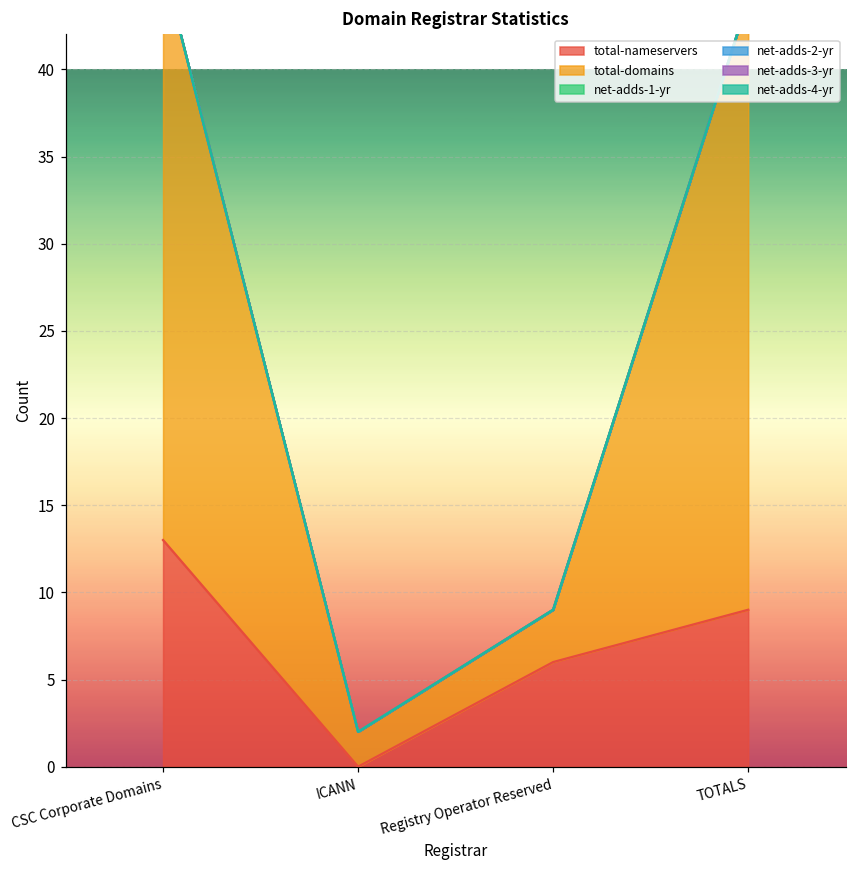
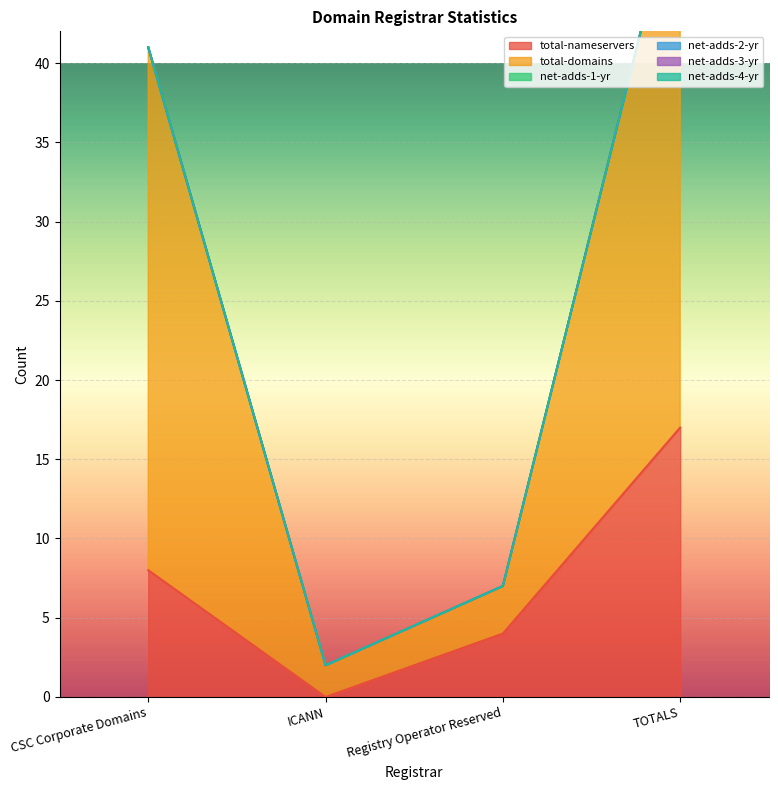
total-nameservers, CSC Corporate Domains: 13 -> 8
total-nameservers, Registry Operator Reserved: 6 -> 4
total-nameservers, TOTALS: 9 -> 17
